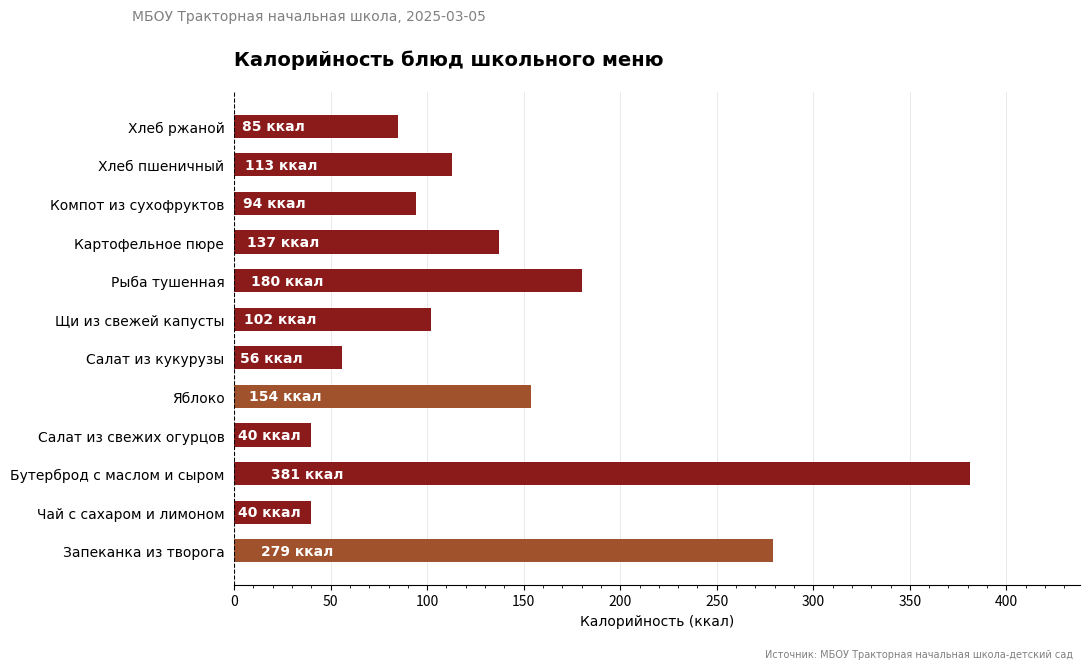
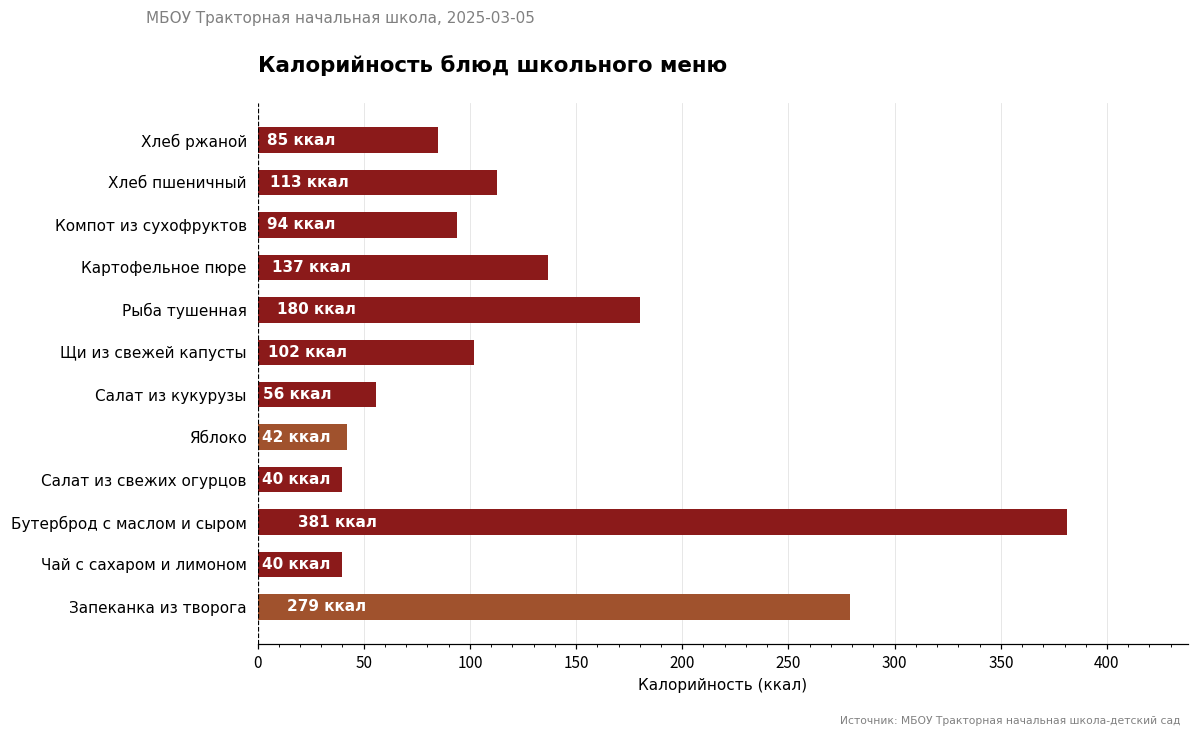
Яблоко: 154 -> 42
